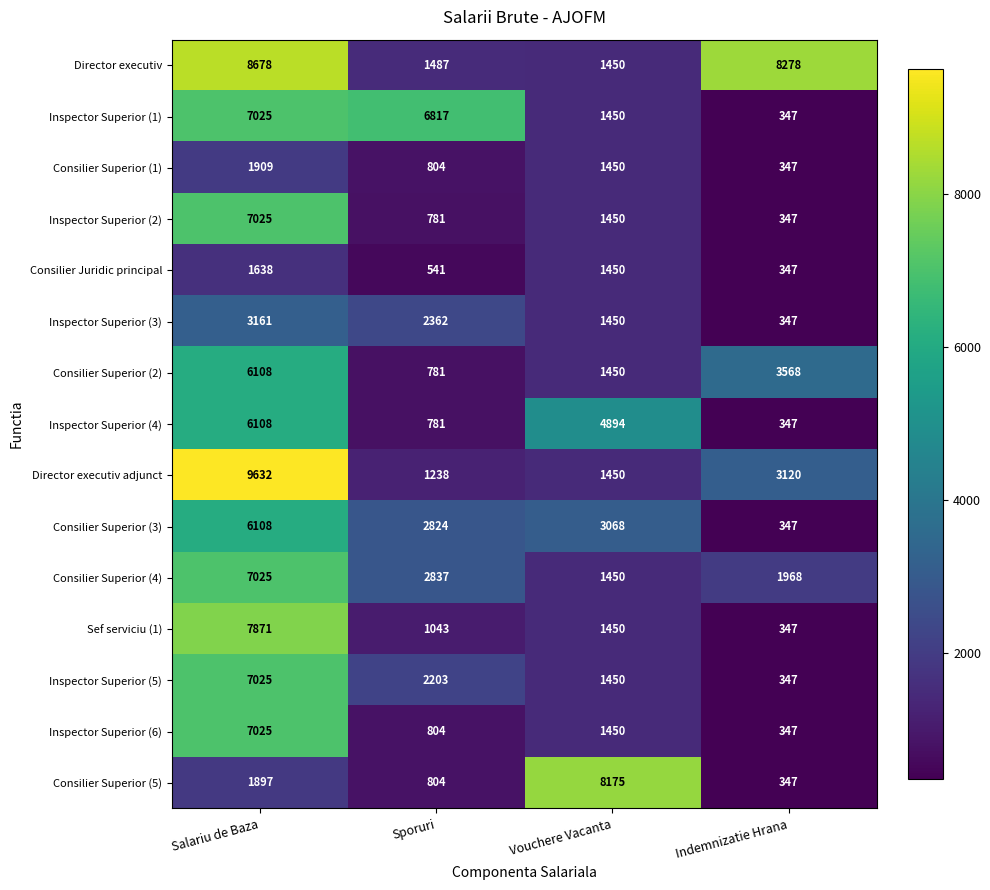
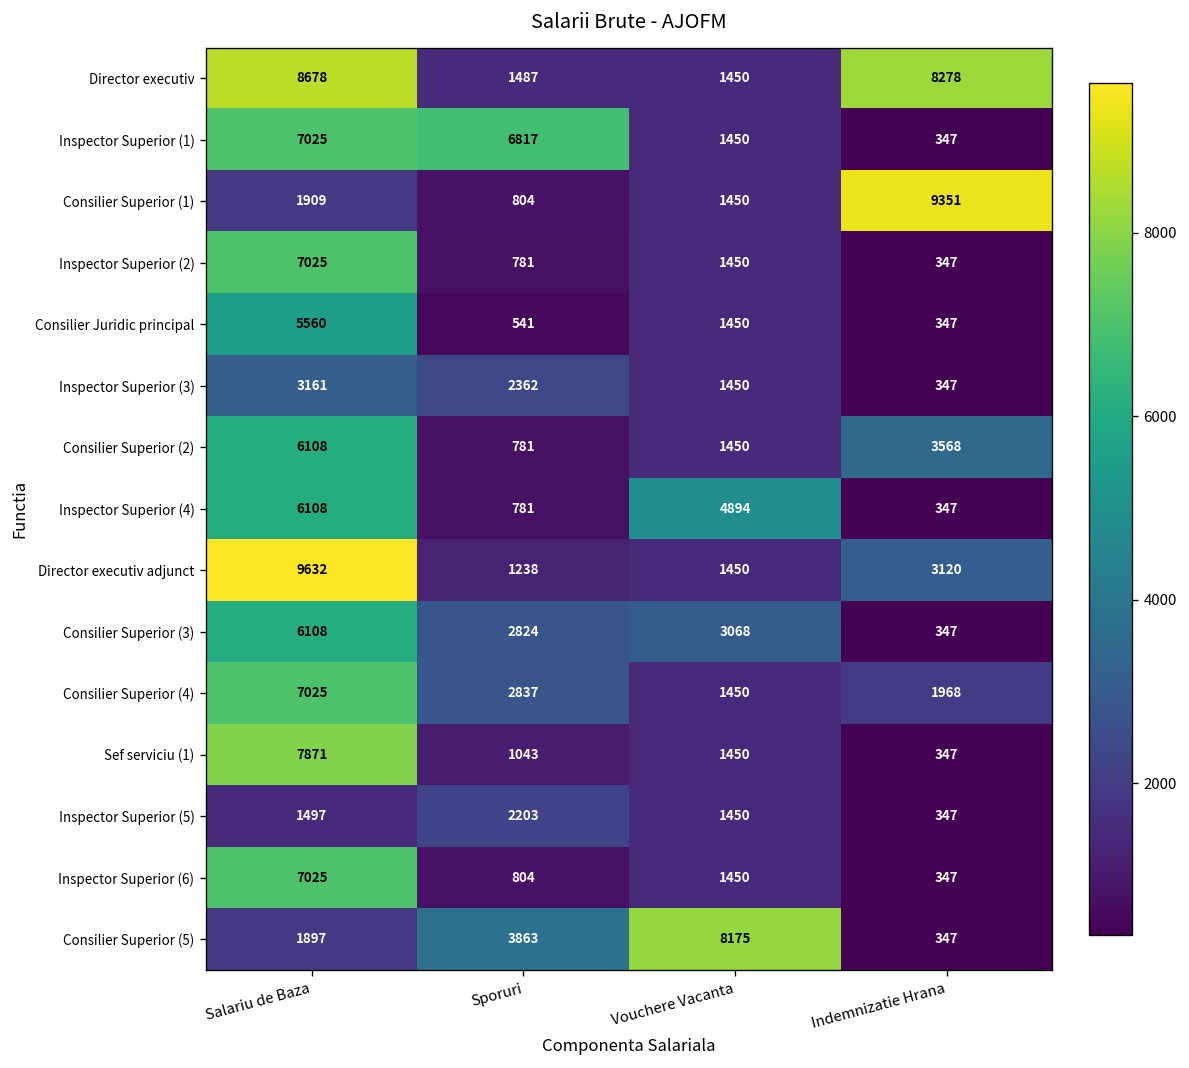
Consilier Superior (1), Indemnizatie Hrana: 347 -> 9351
Consilier Juridic principal, Salariu de Baza: 1638 -> 5560
Inspector Superior (5), Salariu de Baza: 7025 -> 1497
Consilier Superior (5), Sporuri: 804 -> 3863
